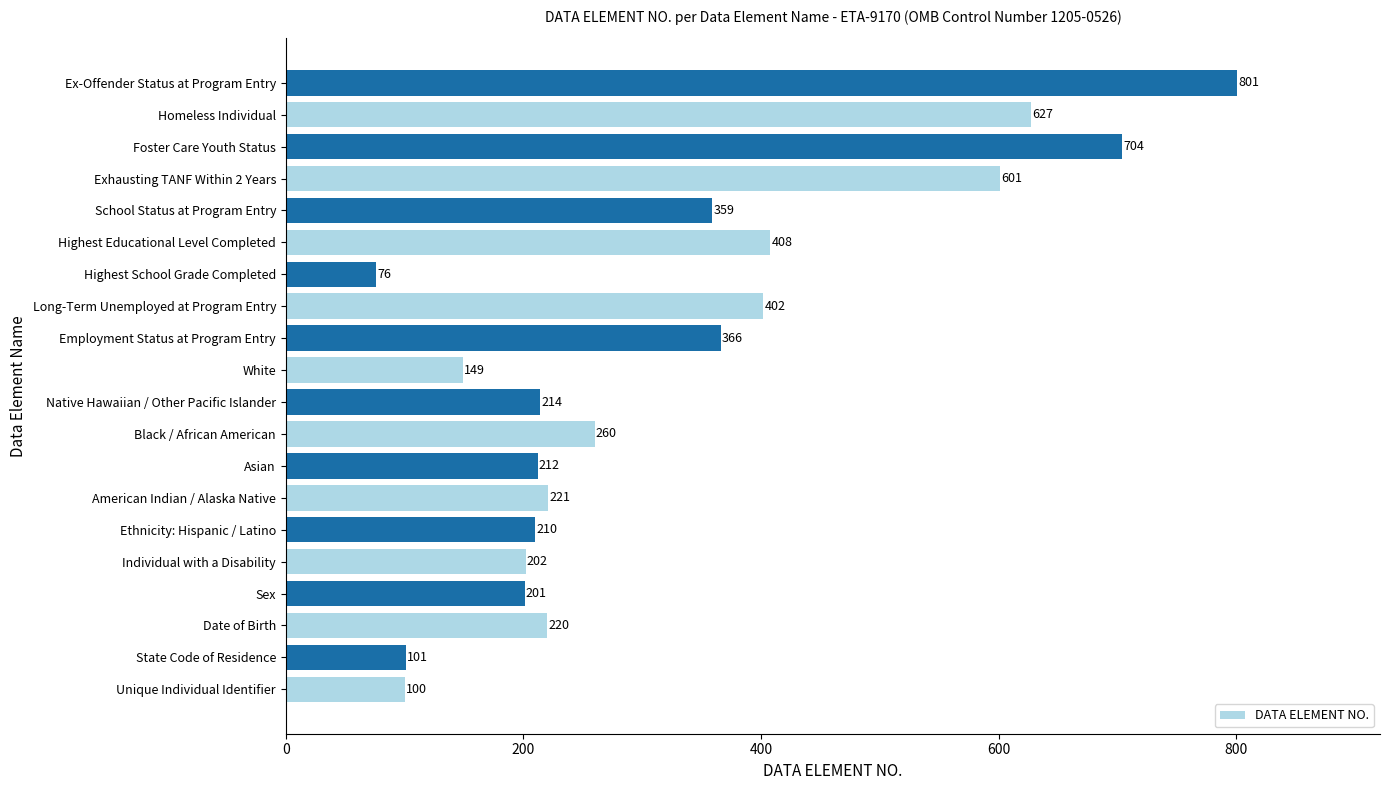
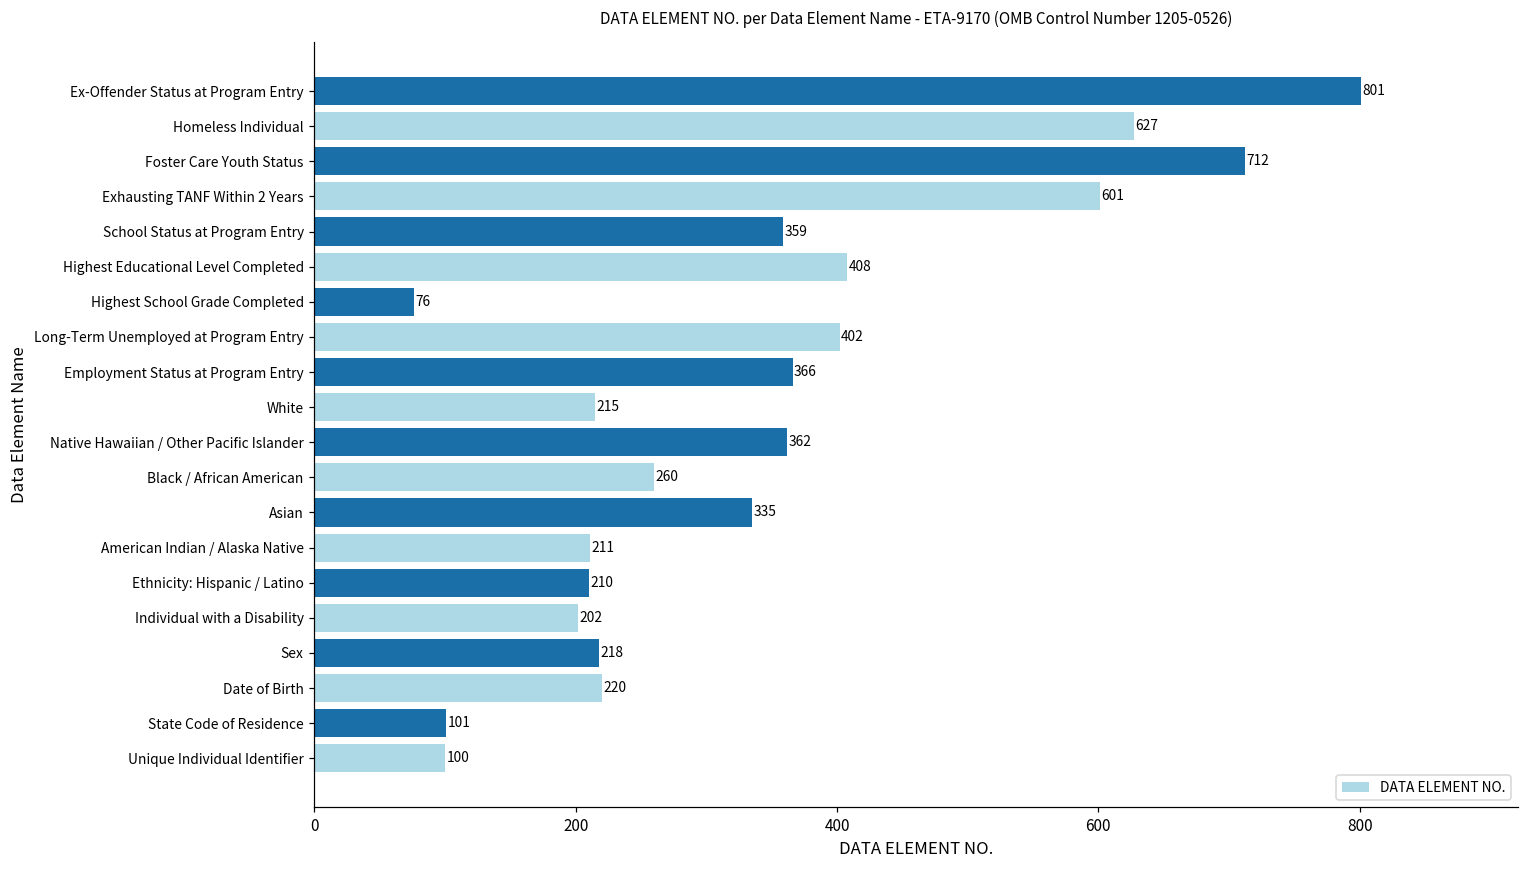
Foster Care Youth Status: 704 -> 712
White: 149 -> 215
Native Hawaiian / Other Pacific Islander: 214 -> 362
Asian: 212 -> 335
American Indian / Alaska Native: 221 -> 211
Sex: 201 -> 218
